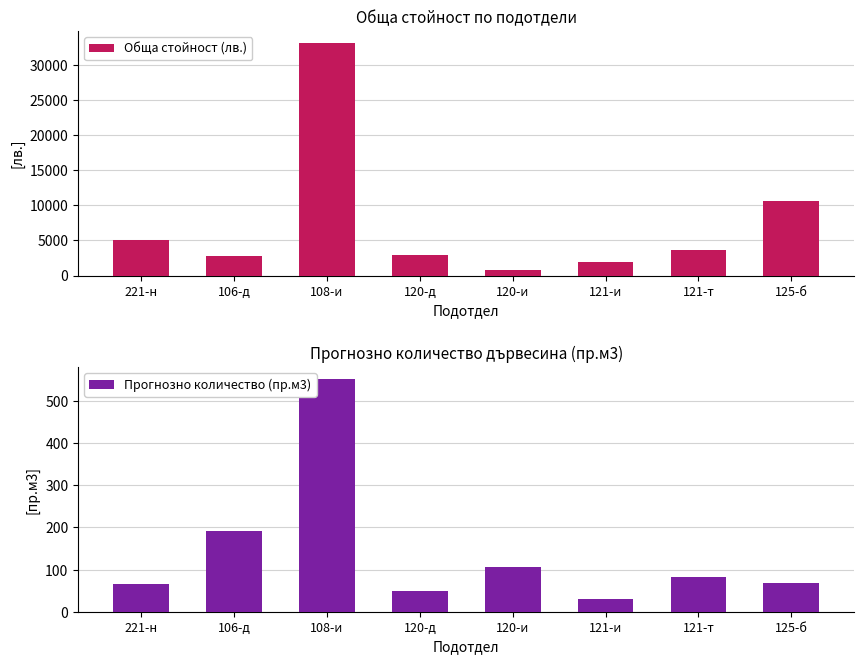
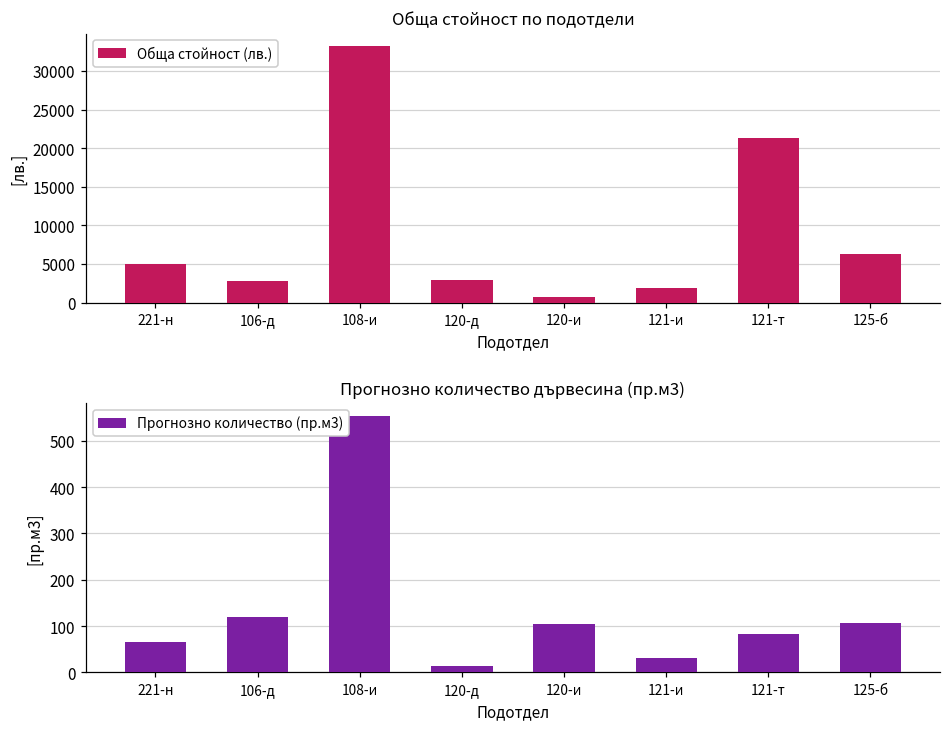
Обща стойност по подотдели, 121-т: 4000 -> 21000
Обща стойност по подотдели, 125-б: 11000 -> 6000
Прогнозно количество дървесина (пр.м3), 106-д: 190 -> 120
Прогнозно количество дървесина (пр.м3), 120-д: 50 -> 10
Прогнозно количество дървесина (пр.м3), 125-б: 70 -> 110
